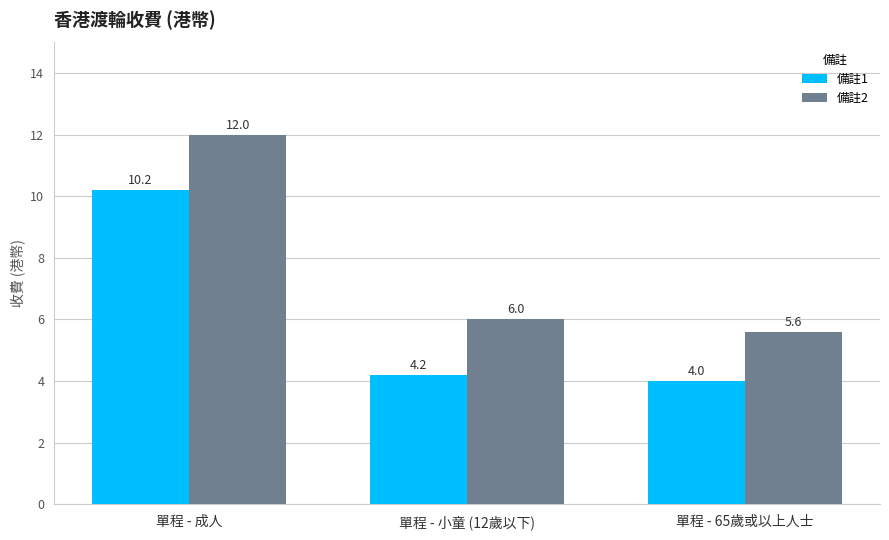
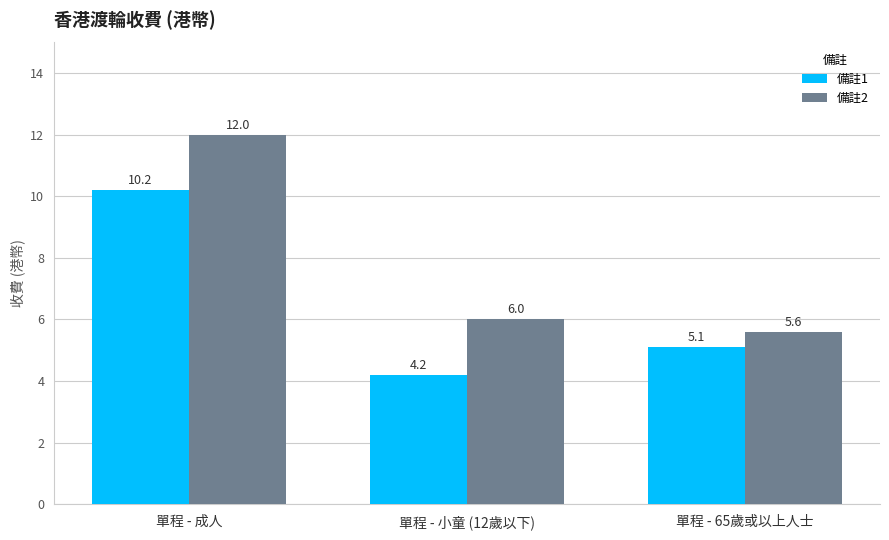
備註1, 單程 - 65歲或以上人士: 4.0 -> 5.1
